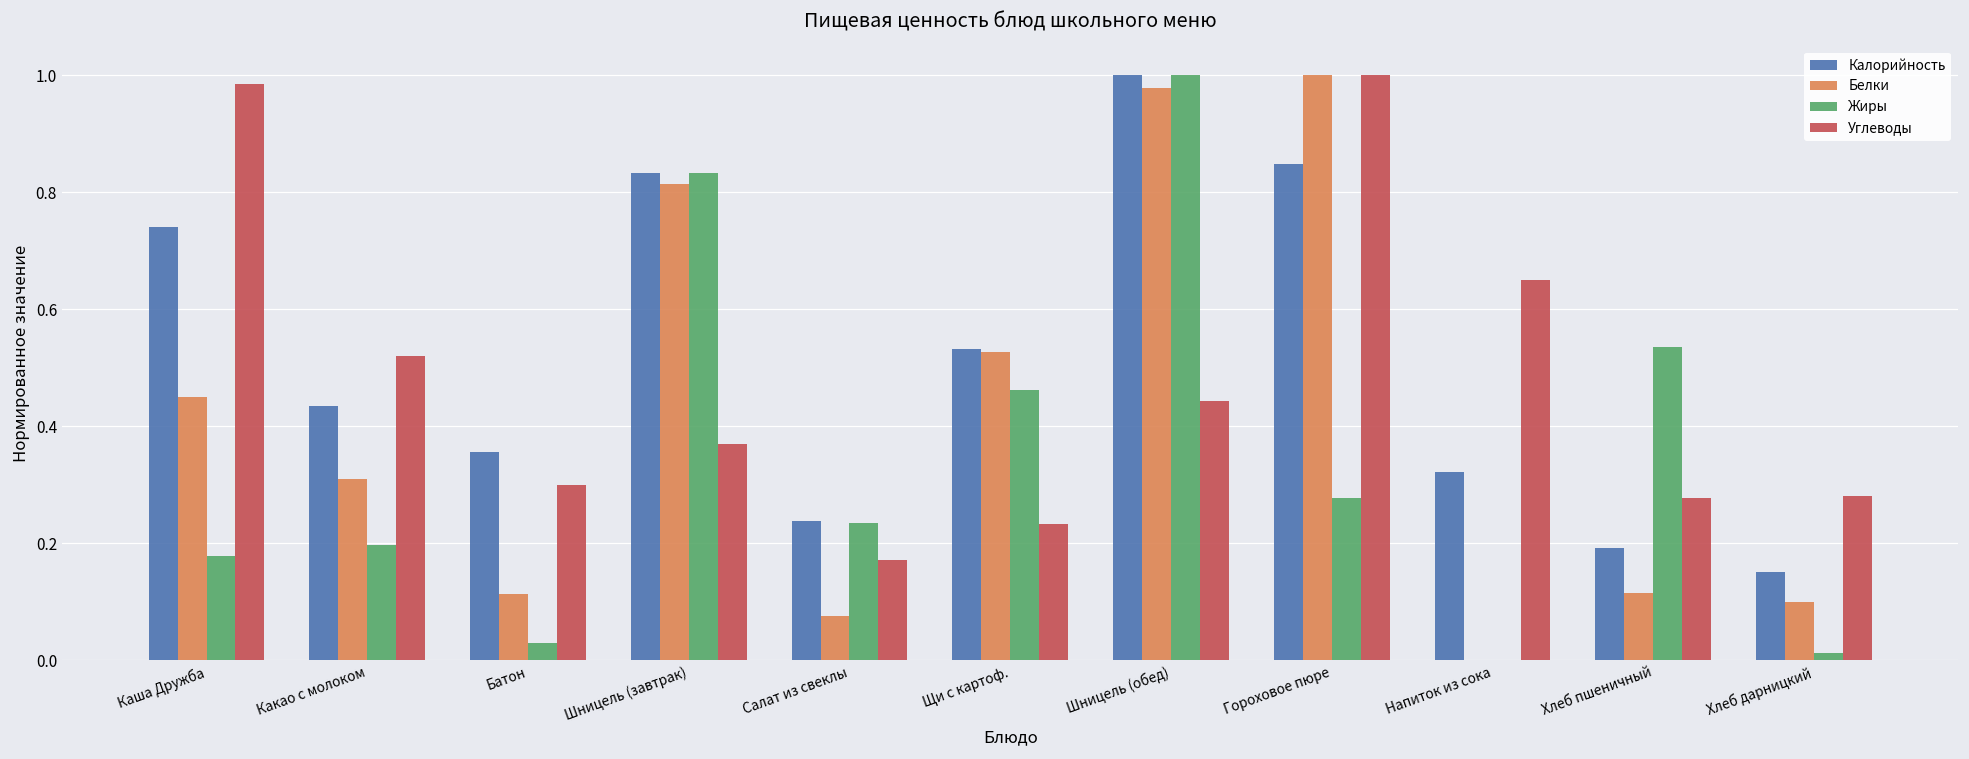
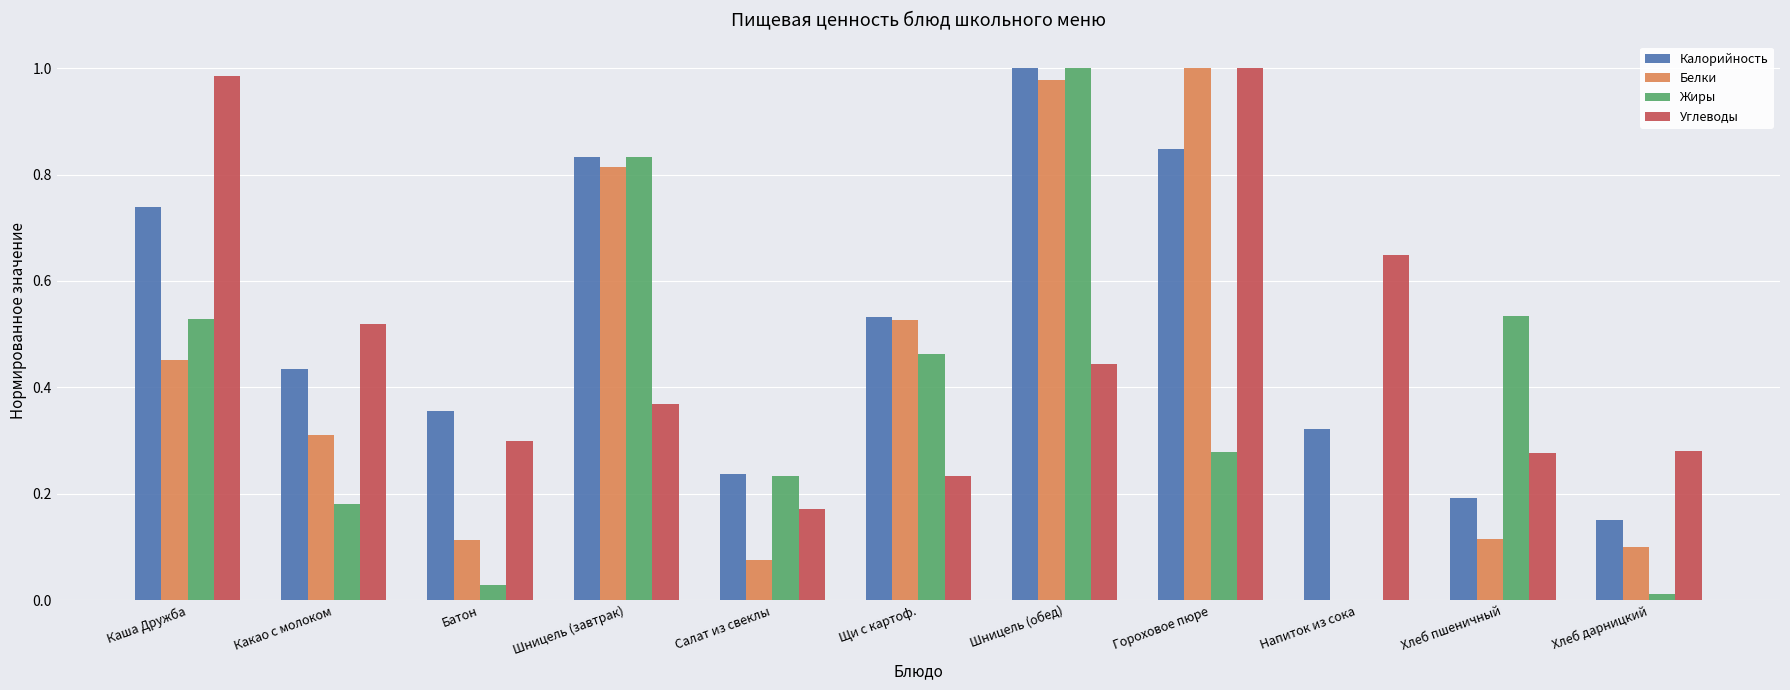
Жиры, Каша Дружба: 0.18 -> 0.53
Жиры, Какао с молоком: 0.20 -> 0.18
